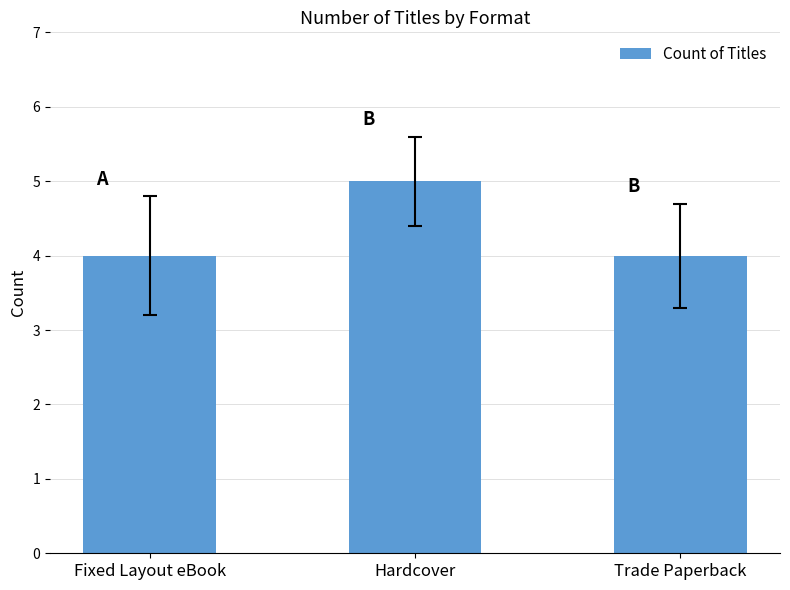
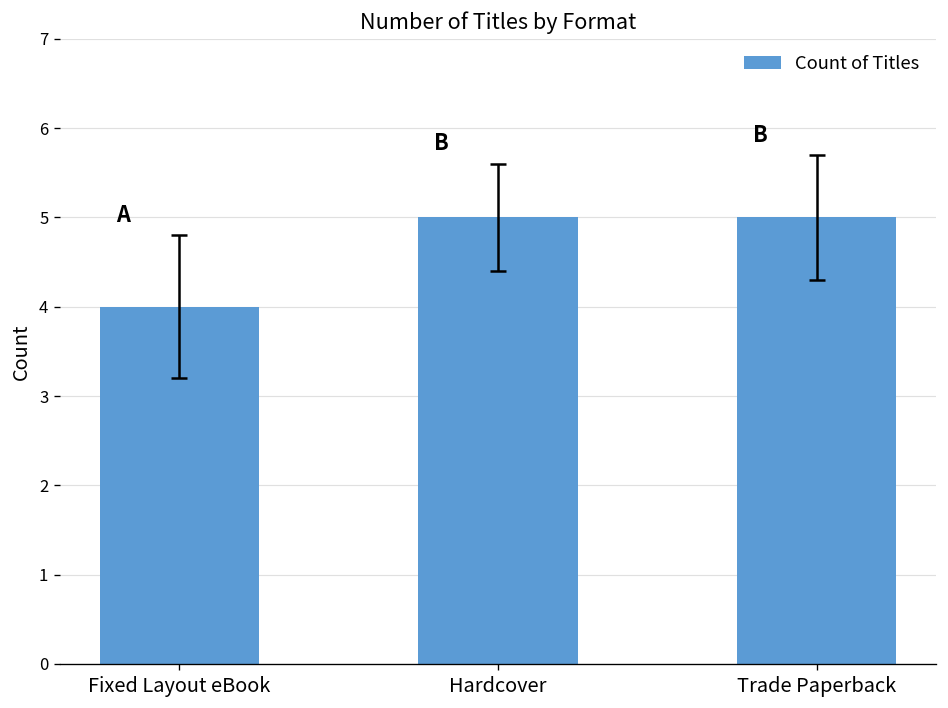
Count of Titles, Trade Paperback: 4 -> 5
